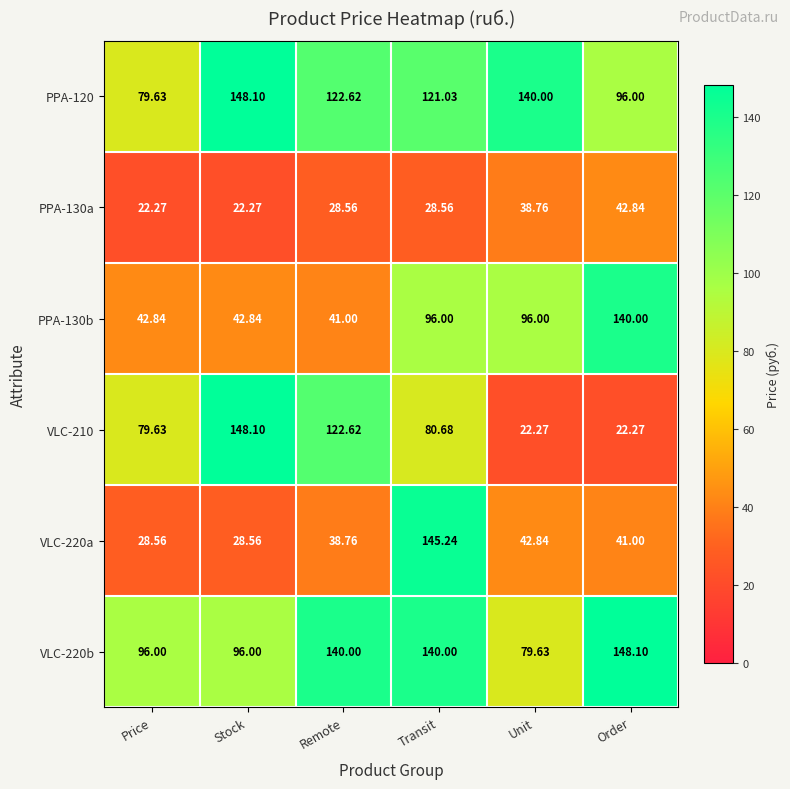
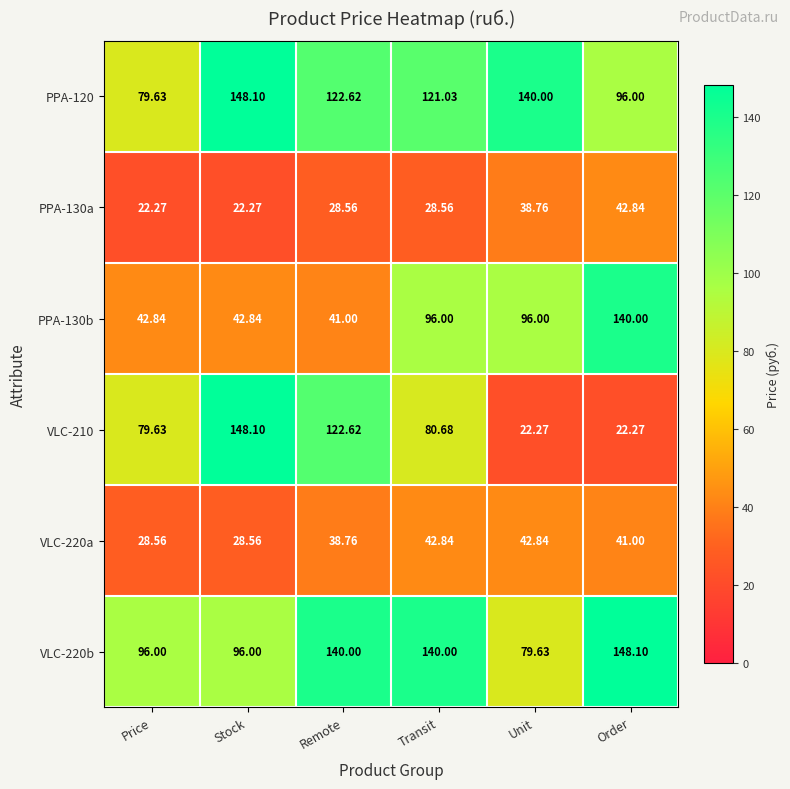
VLC-220a, Transit: 145.24 -> 42.84
